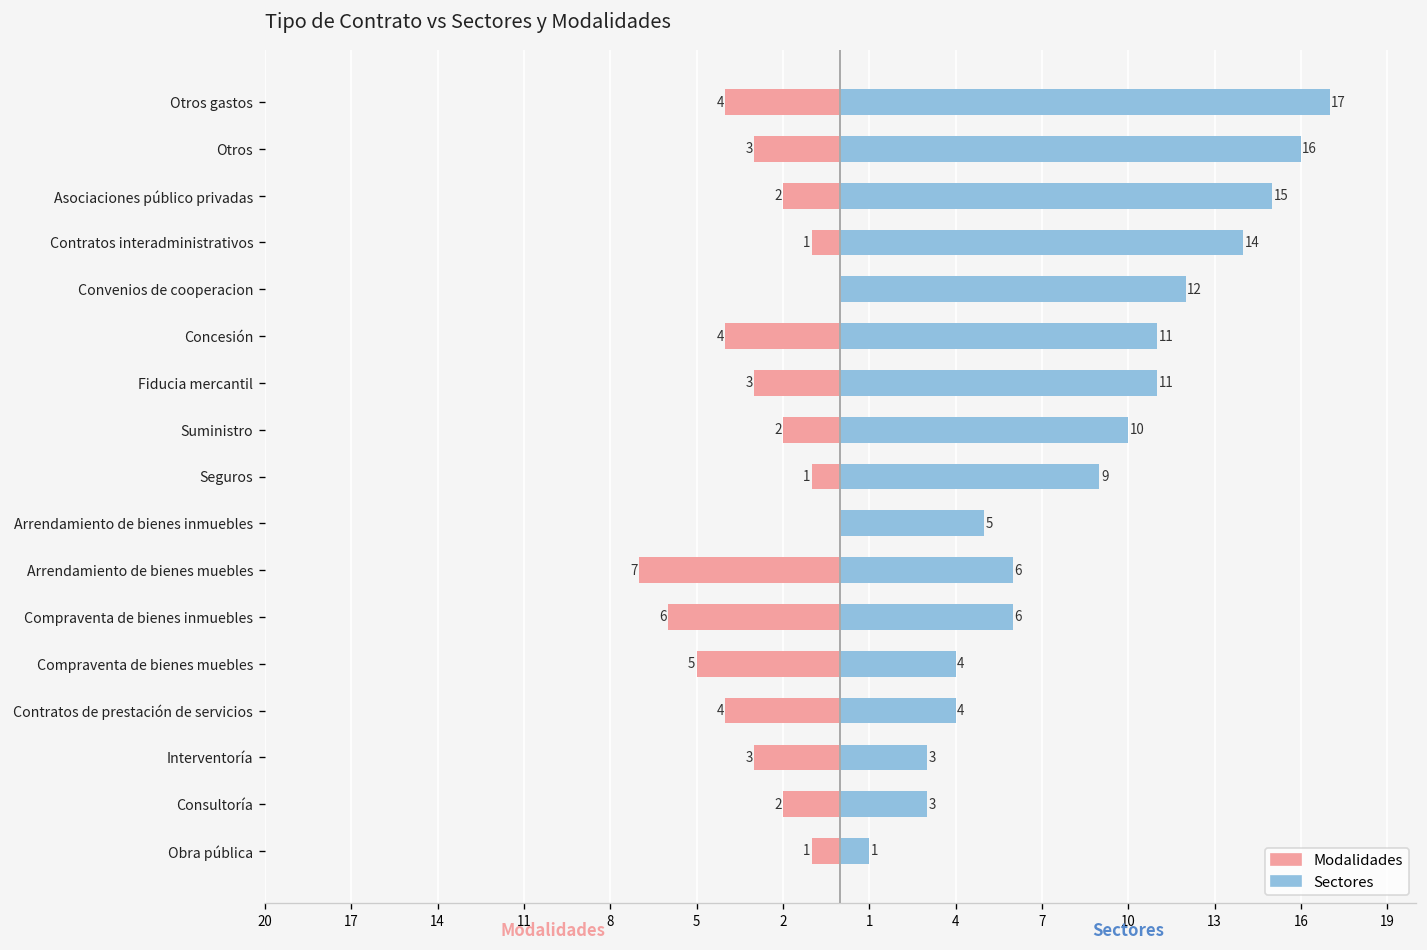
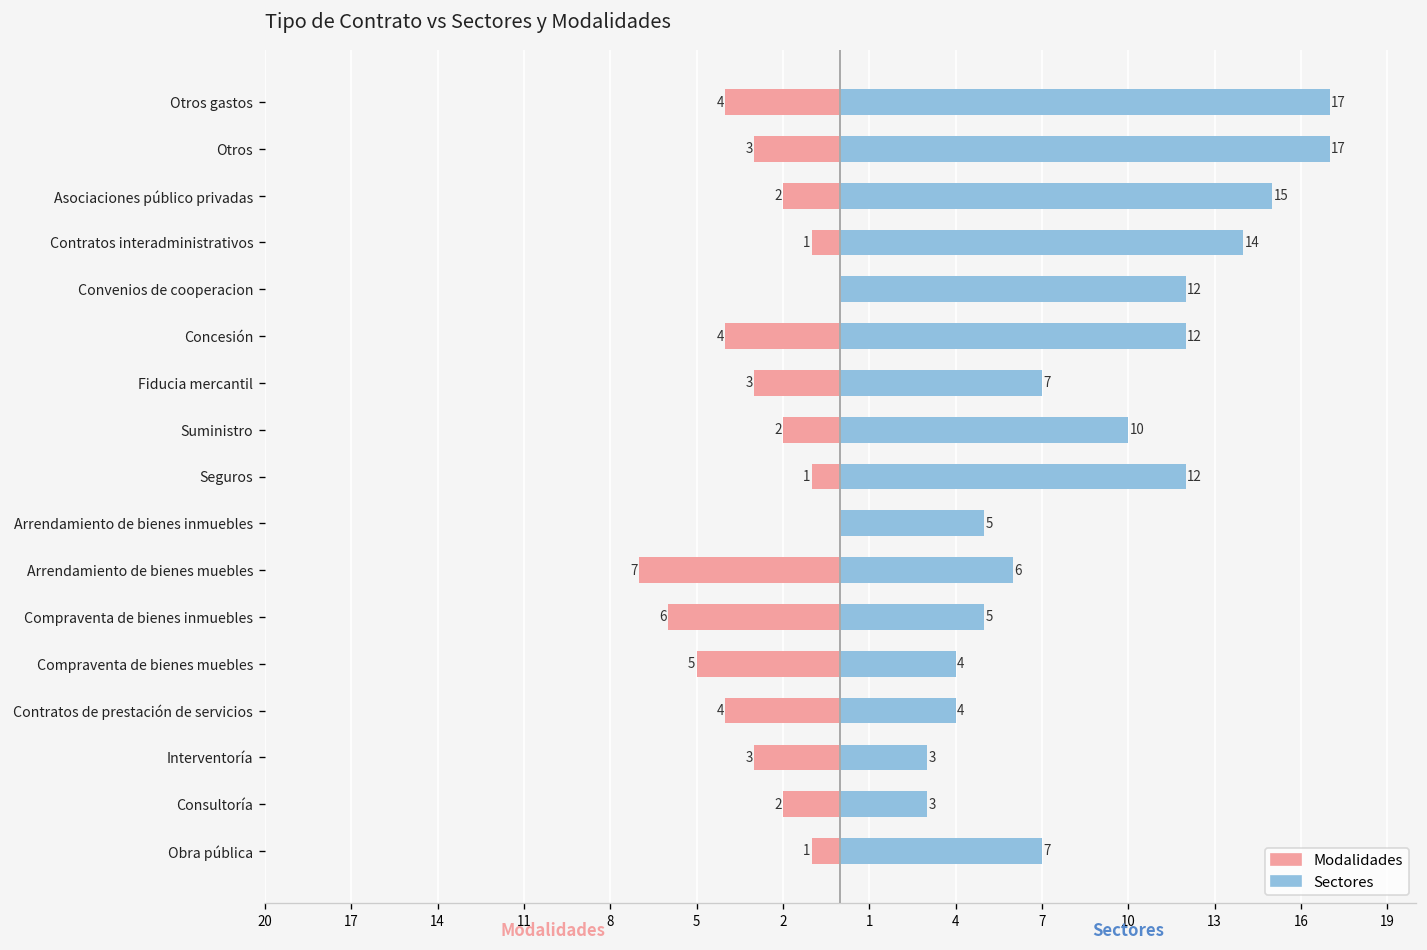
Sectores, Otros: 16 -> 17
Sectores, Concesión: 11 -> 12
Sectores, Fiducia mercantil: 11 -> 7
Sectores, Seguros: 9 -> 12
Sectores, Compraventa de bienes inmuebles: 6 -> 5
Sectores, Obra pública: 1 -> 7
